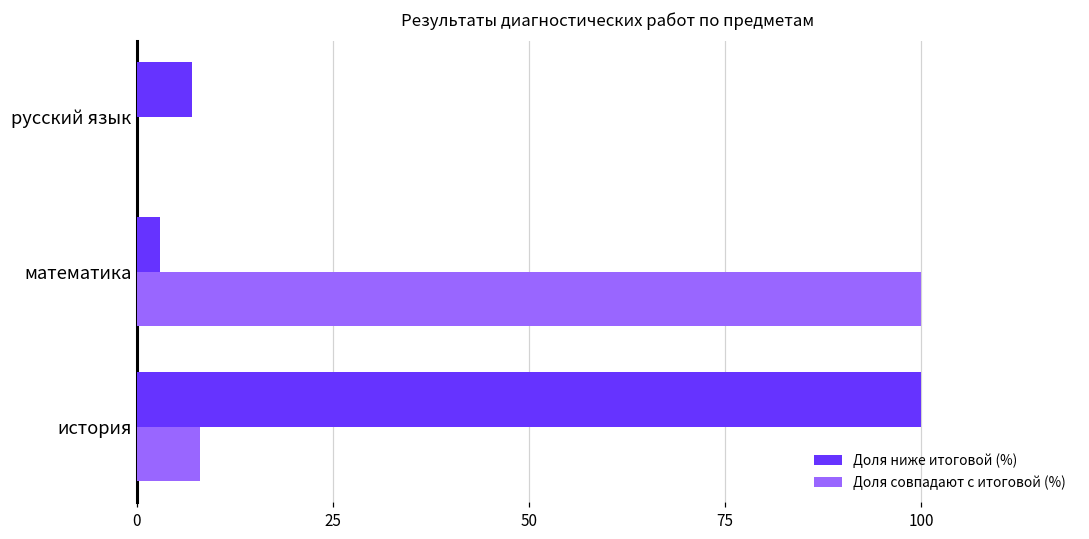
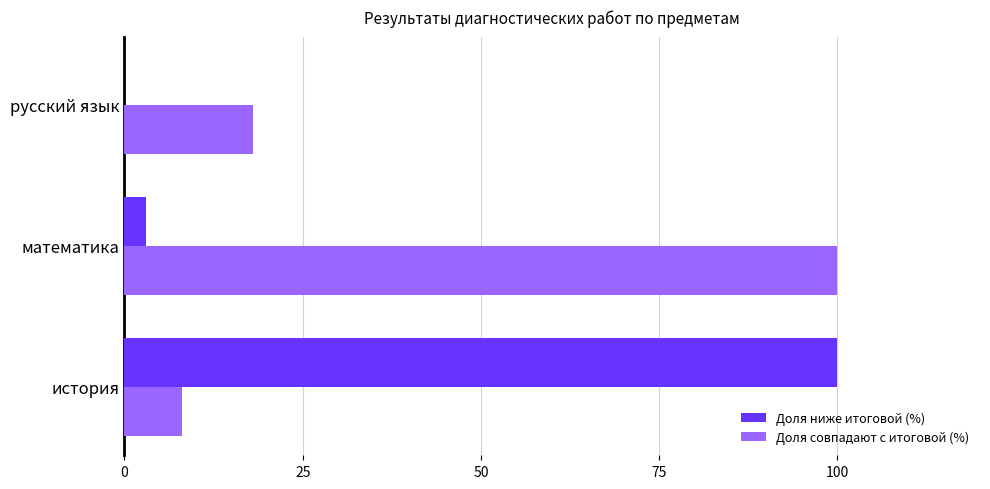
Доля ниже итоговой (%), русский язык: 7 -> 0
Доля совпадают с итоговой (%), русский язык: 0 -> 18
